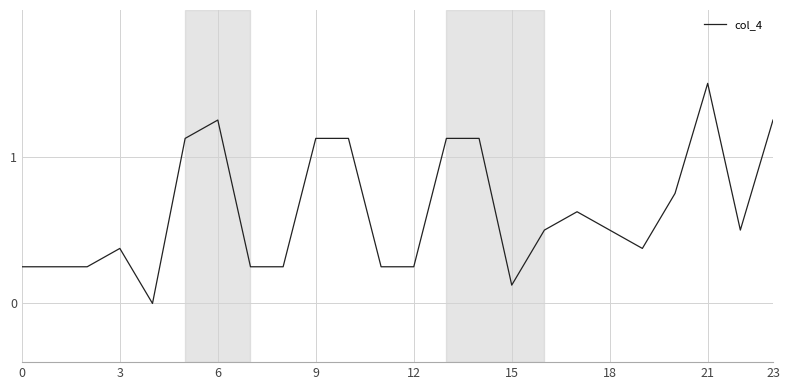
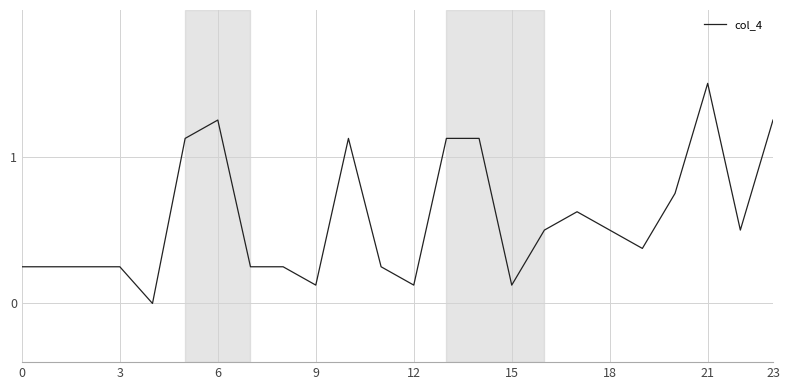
3: 0.38 -> 0.25
9: 1.13 -> 0.13
12: 0.25 -> 0.13
